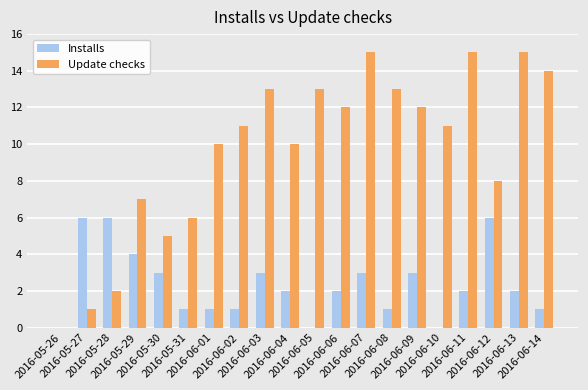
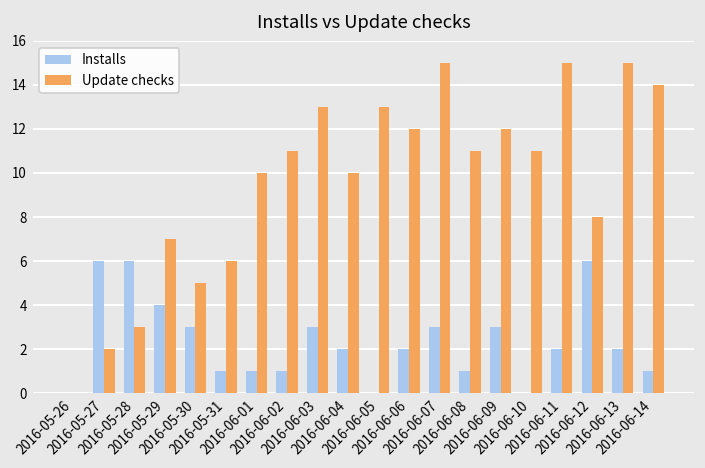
Update checks, 2016-05-27: 1 -> 2
Update checks, 2016-05-28: 2 -> 3
Update checks, 2016-06-08: 13 -> 11
